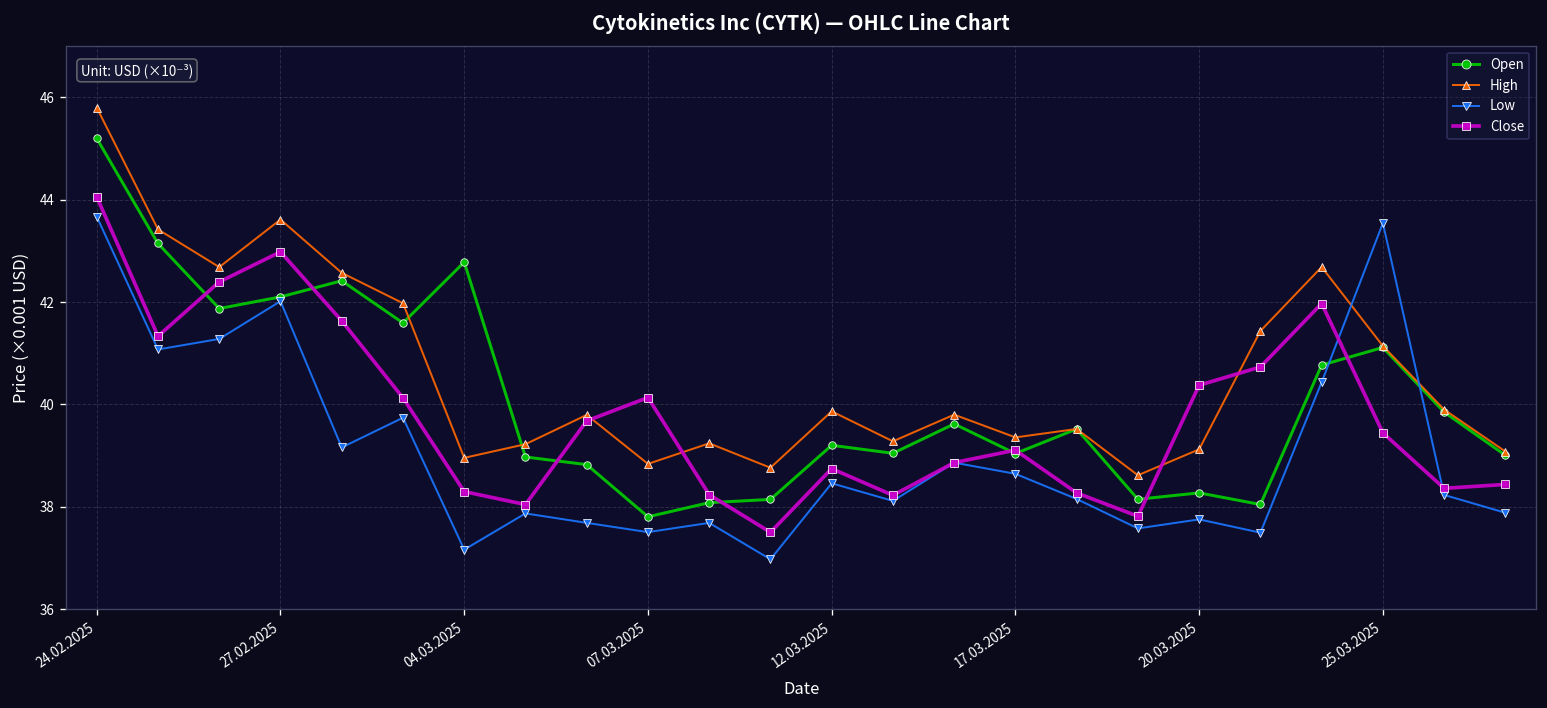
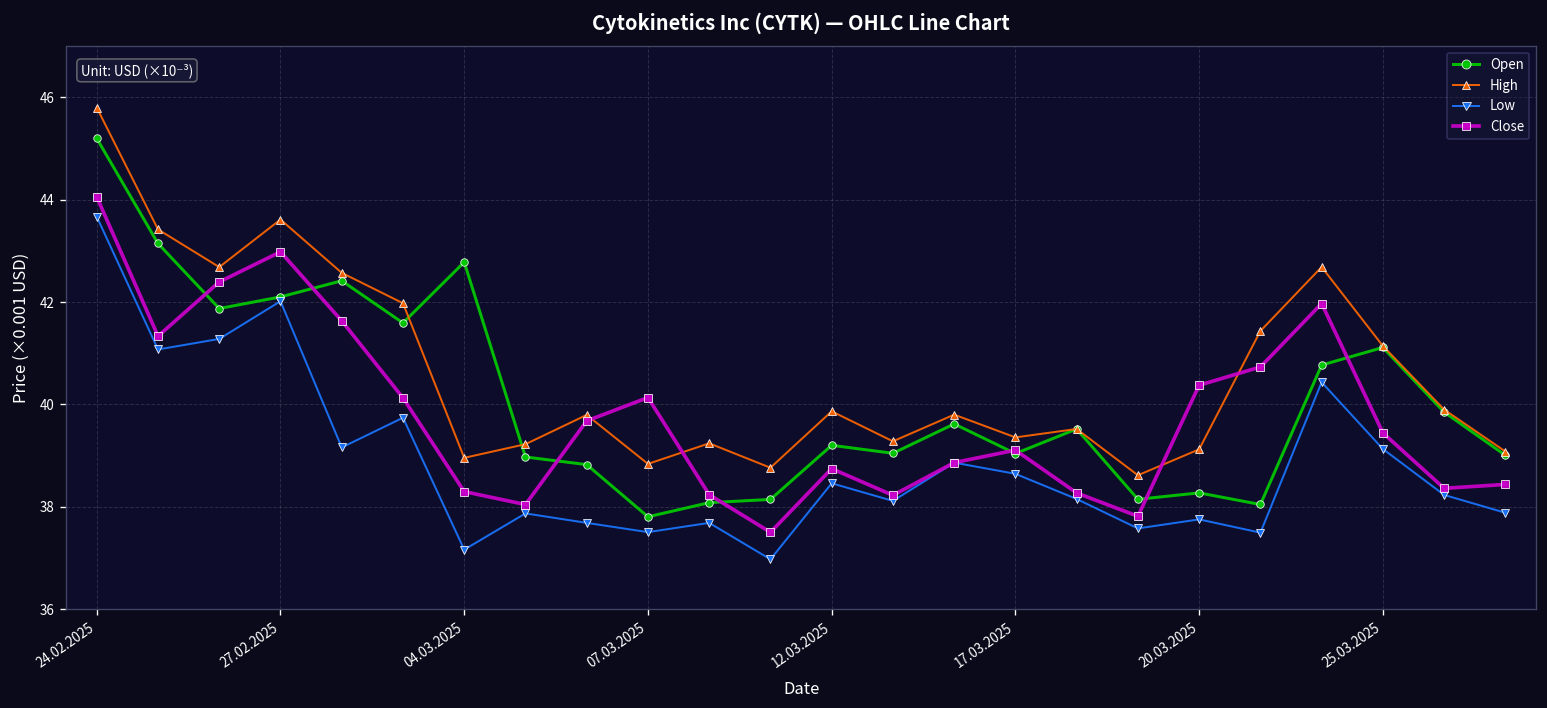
Low, 25.03.2025: 43.5 -> 39.1
